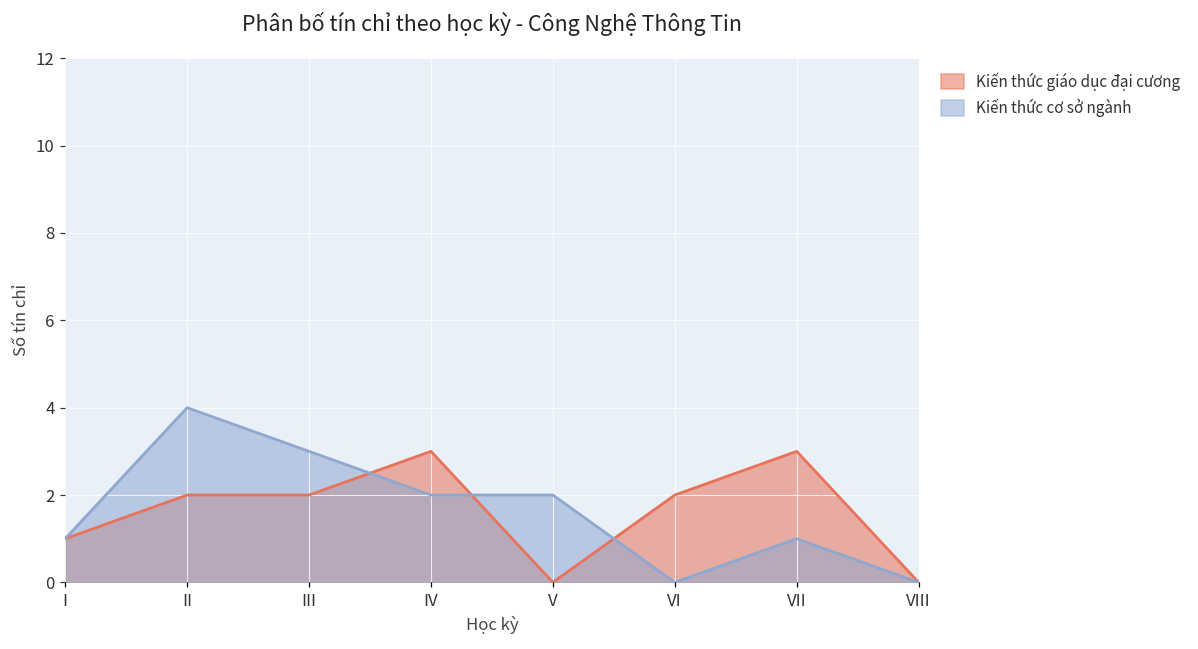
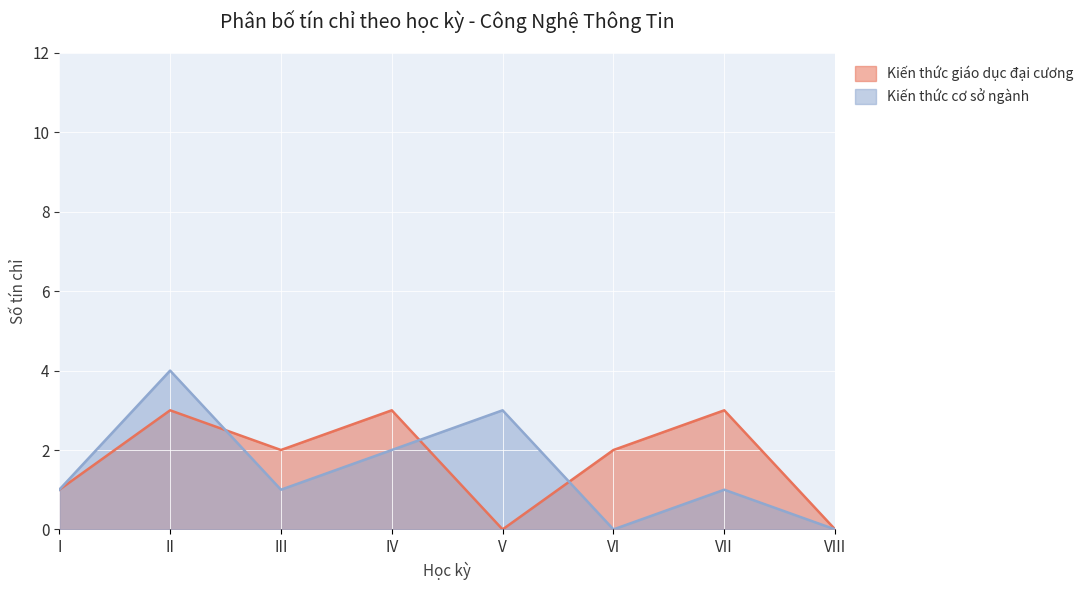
Kiến thức giáo dục đại cương, II: 2 -> 3
Kiến thức cơ sở ngành, III: 3 -> 1
Kiến thức cơ sở ngành, V: 2 -> 3
